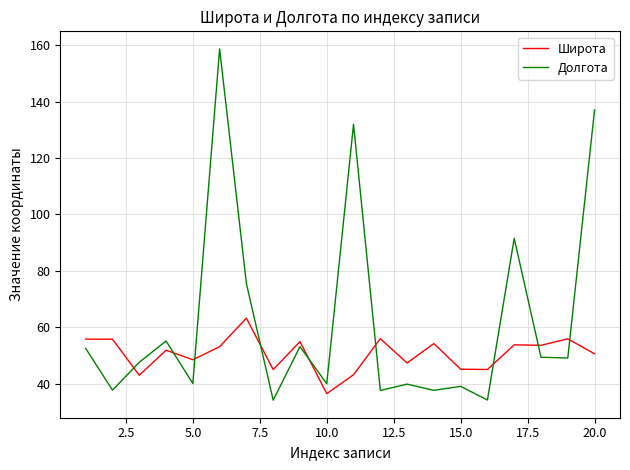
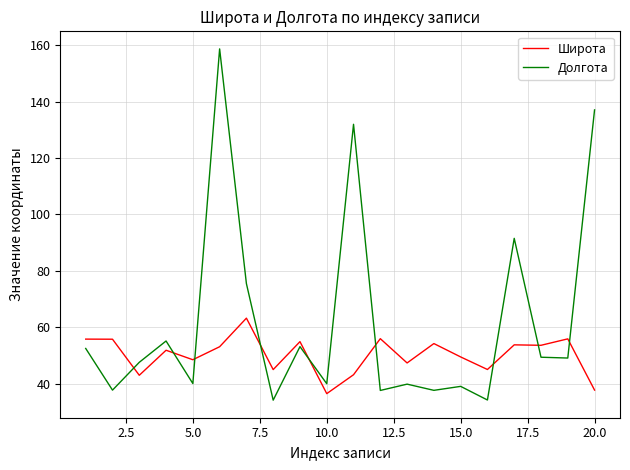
Широта, 15.0: 45 -> 49
Широта, 20.0: 51 -> 38
